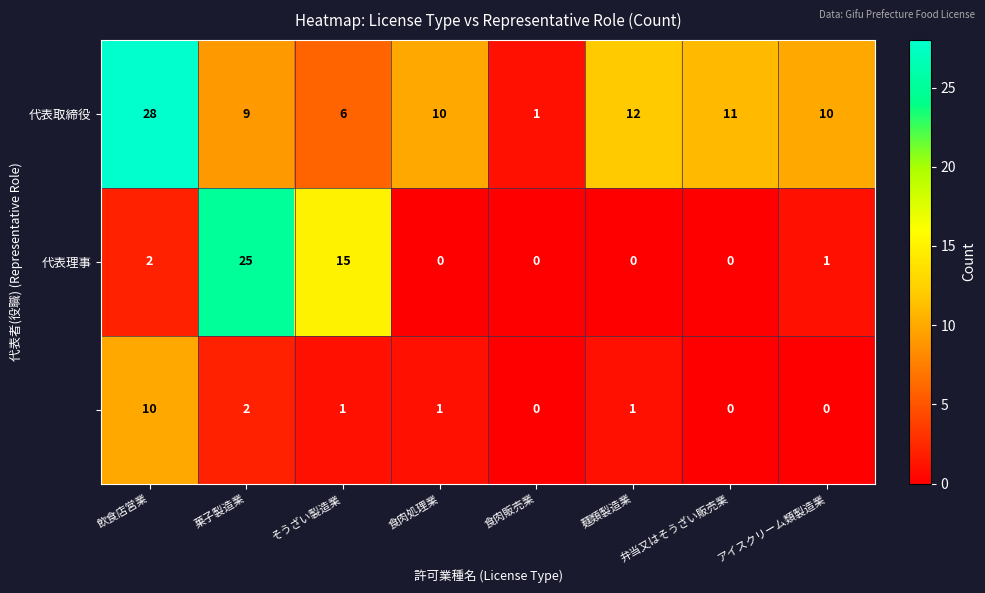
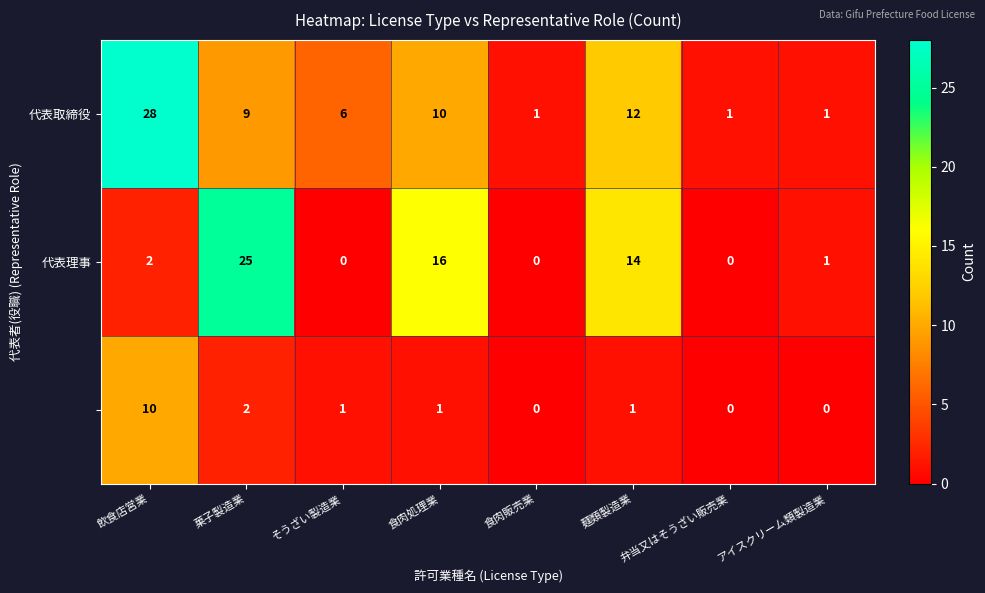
代表取締役, 弁当又はそうざい販売業: 11 -> 1
代表取締役, アイスクリーム類製造業: 10 -> 1
代表理事, そうざい製造業: 15 -> 0
代表理事, 食肉処理業: 0 -> 16
代表理事, 麺類製造業: 0 -> 14
